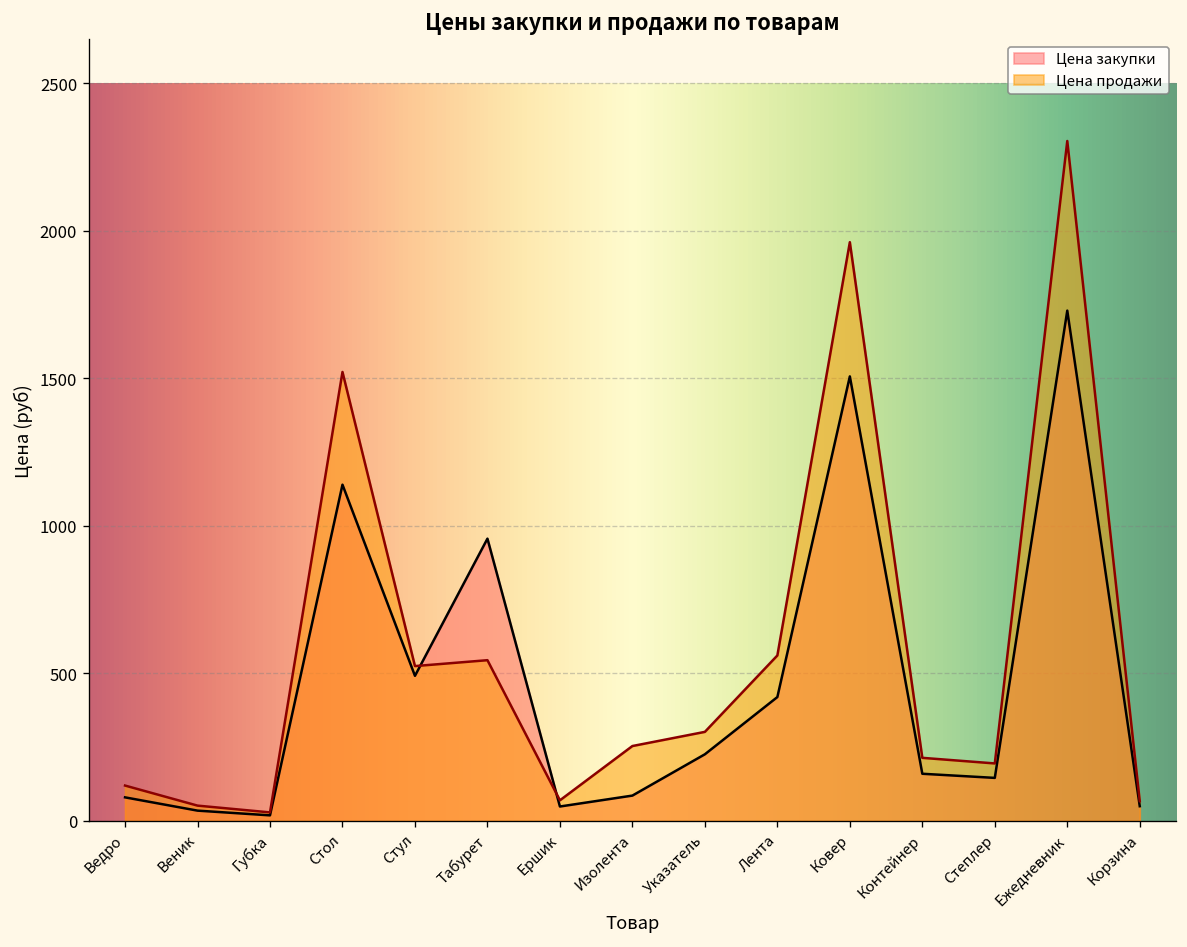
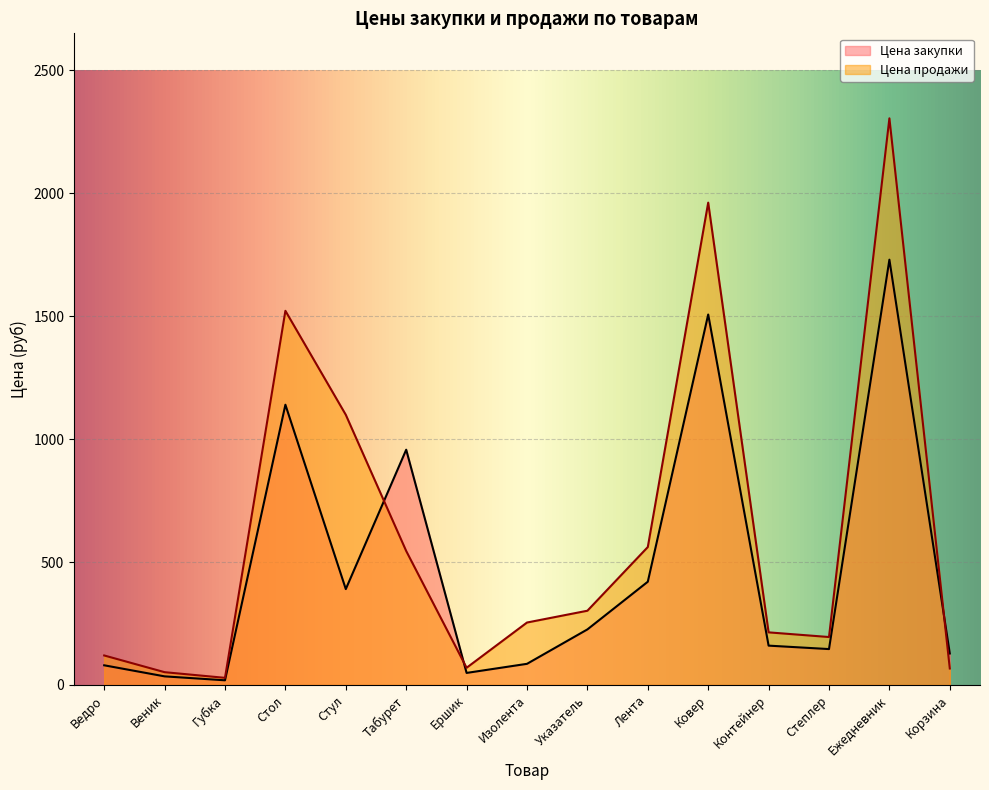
Цена закупки, Стул: 490 -> 390
Цена продажи, Стул: 530 -> 1100
Цена закупки, Корзина: 50 -> 130
